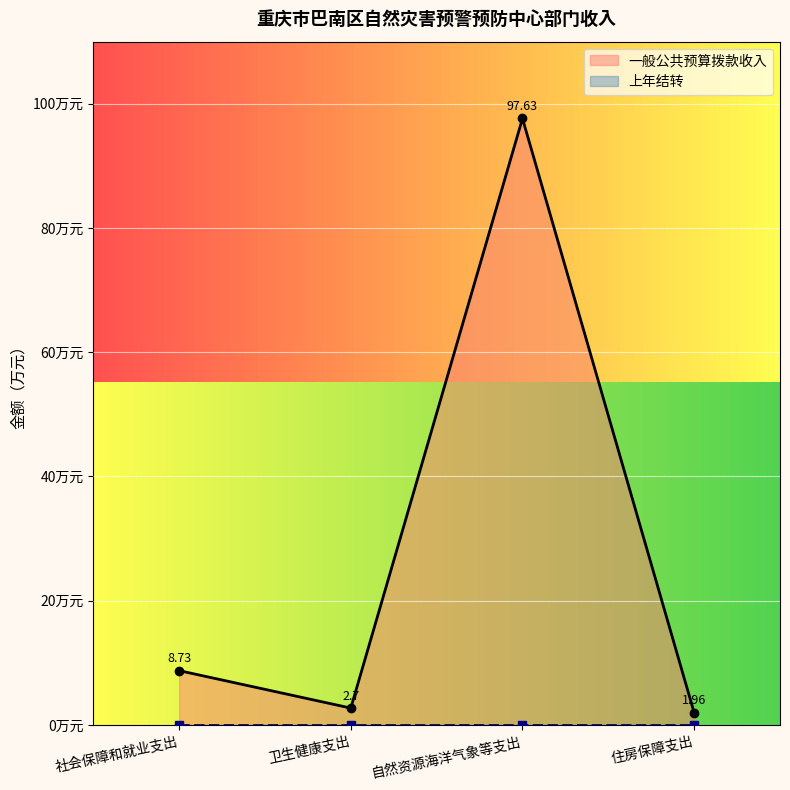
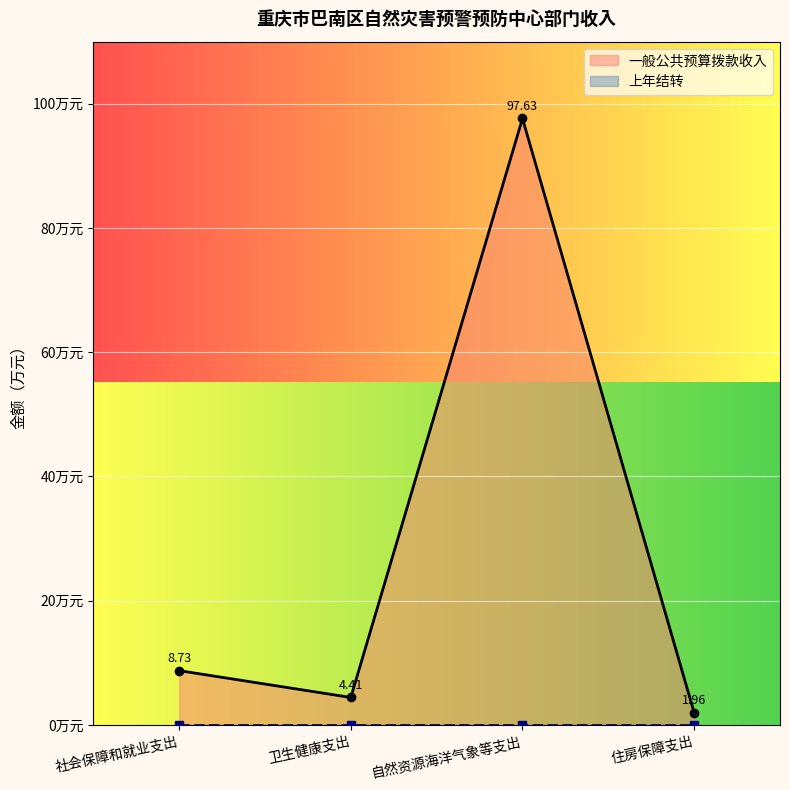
一般公共预算拨款收入, 卫生健康支出: 2.7 -> 4.41
